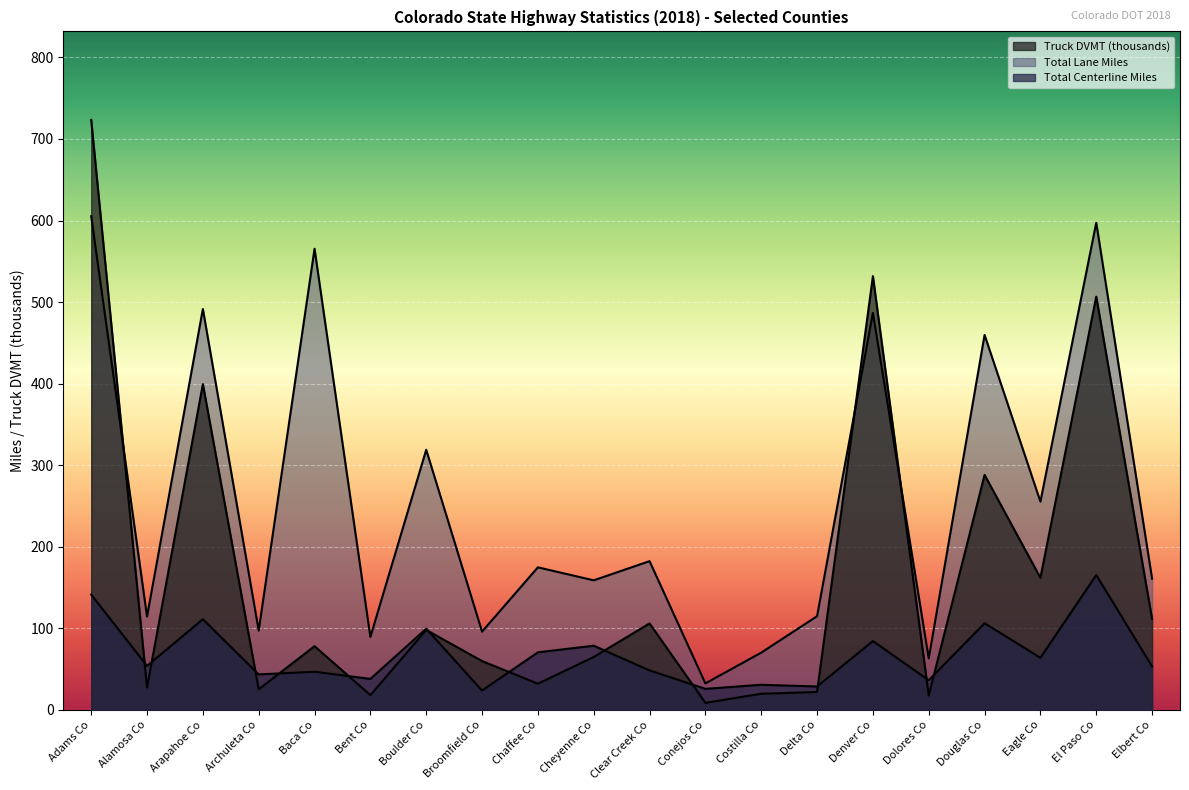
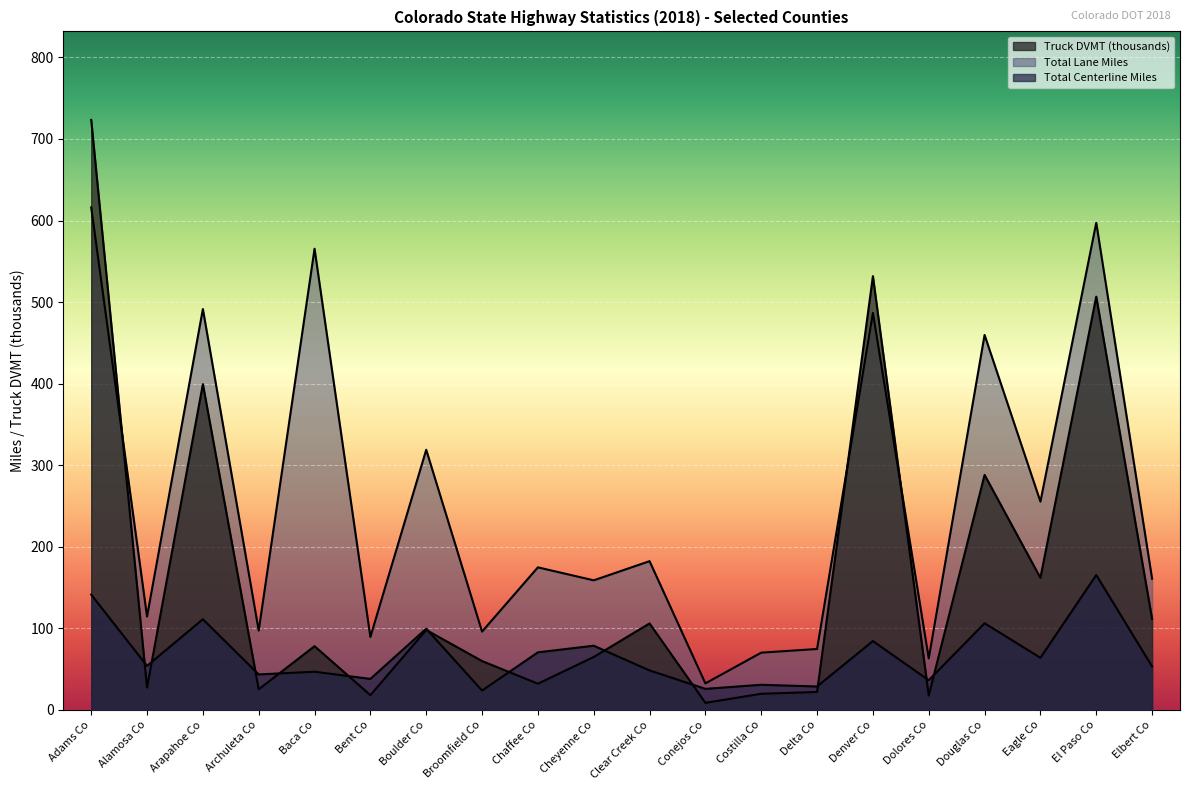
Total Lane Miles, Adams Co: 610 -> 620
Total Lane Miles, Delta Co: 110 -> 70
